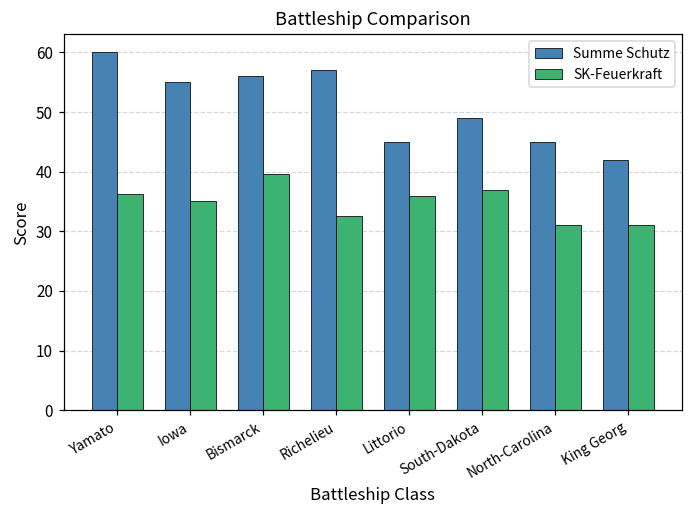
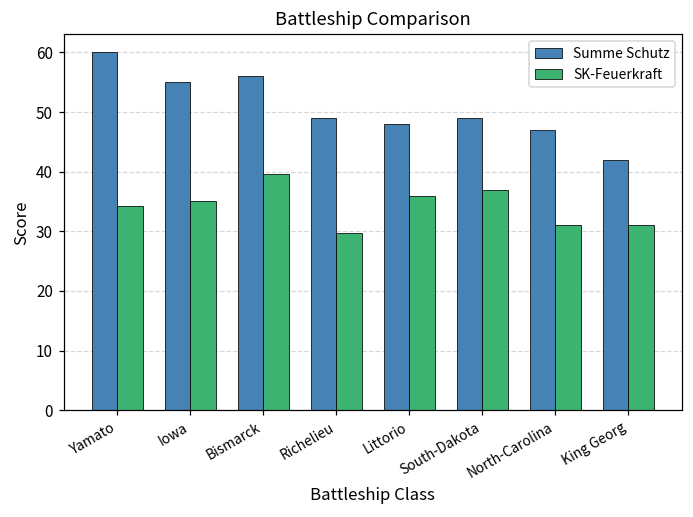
SK-Feuerkraft, Yamato: 36 -> 34
Summe Schutz, Richelieu: 57 -> 49
SK-Feuerkraft, Richelieu: 33 -> 30
Summe Schutz, Littorio: 45 -> 48
Summe Schutz, North-Carolina: 45 -> 47
